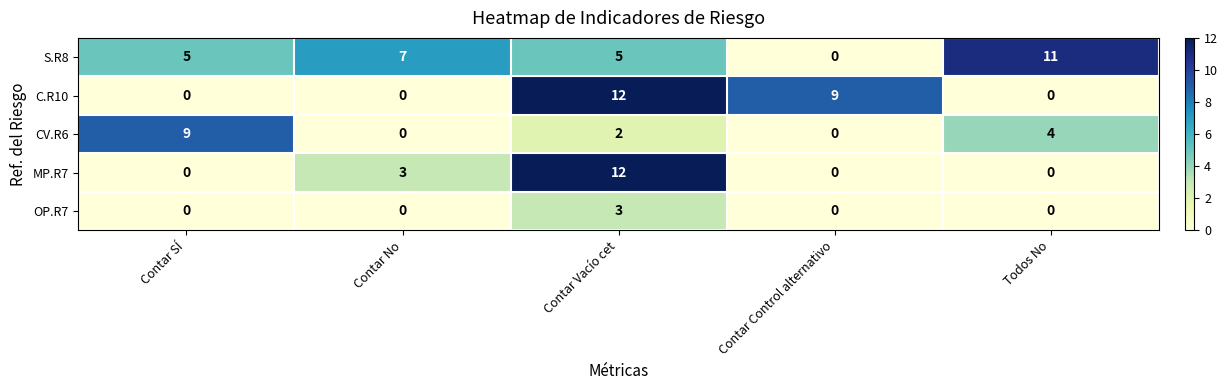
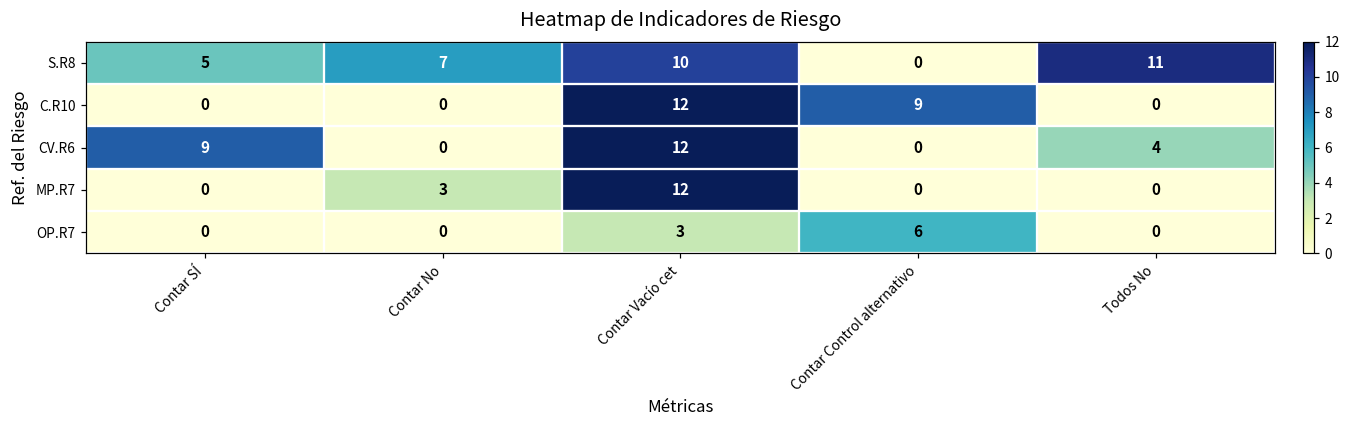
S.R8, Contar Vacío cet: 5 -> 10
CV.R6, Contar Vacío cet: 2 -> 12
OP.R7, Contar Control alternativo: 0 -> 6
